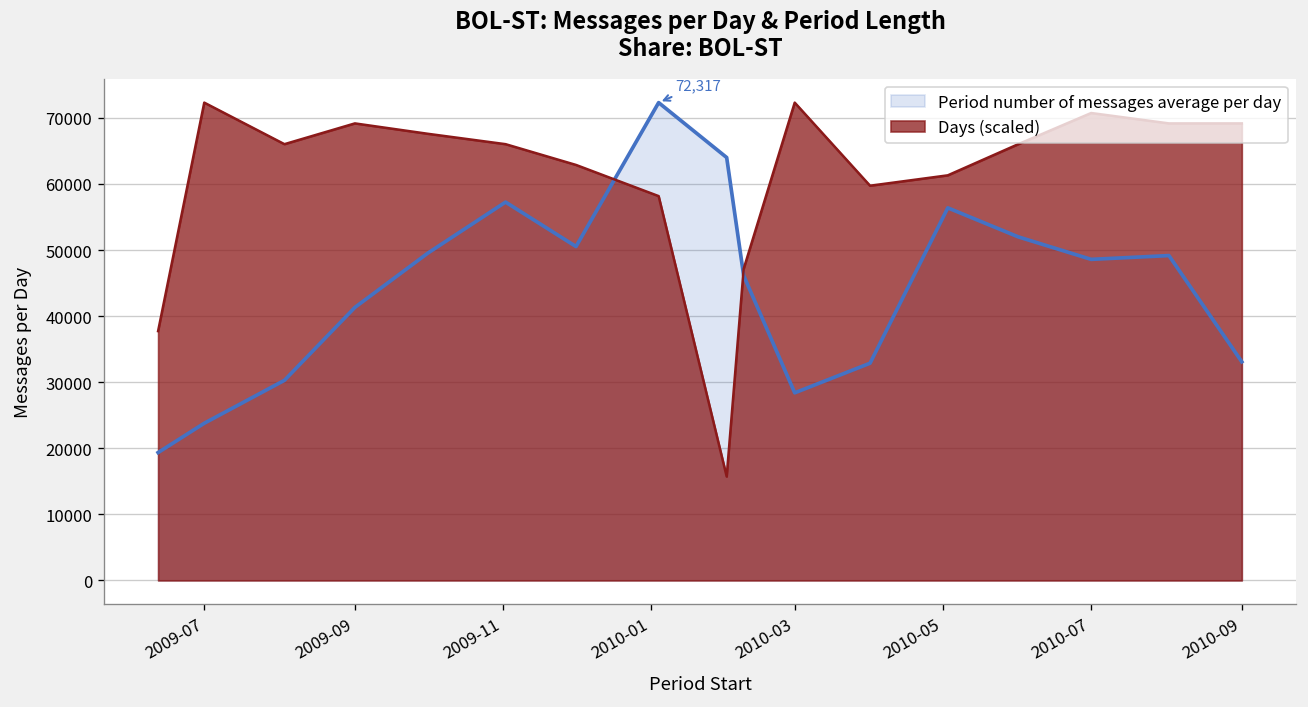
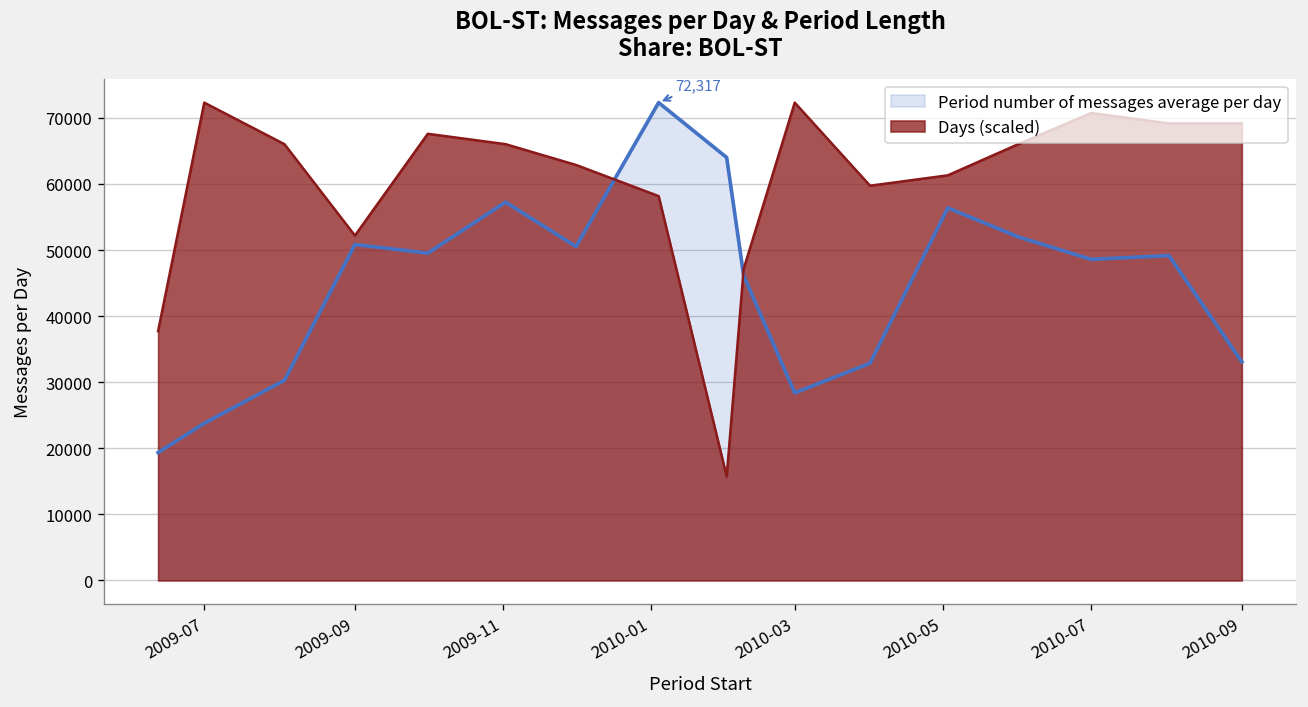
Period number of messages average per day, 2009-09: 41000 -> 51000
Days (scaled), 2009-09: 69000 -> 52000
